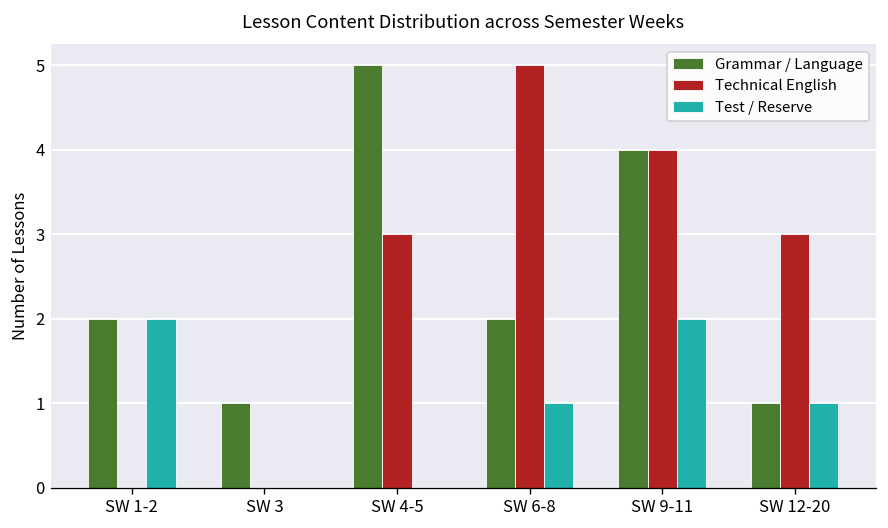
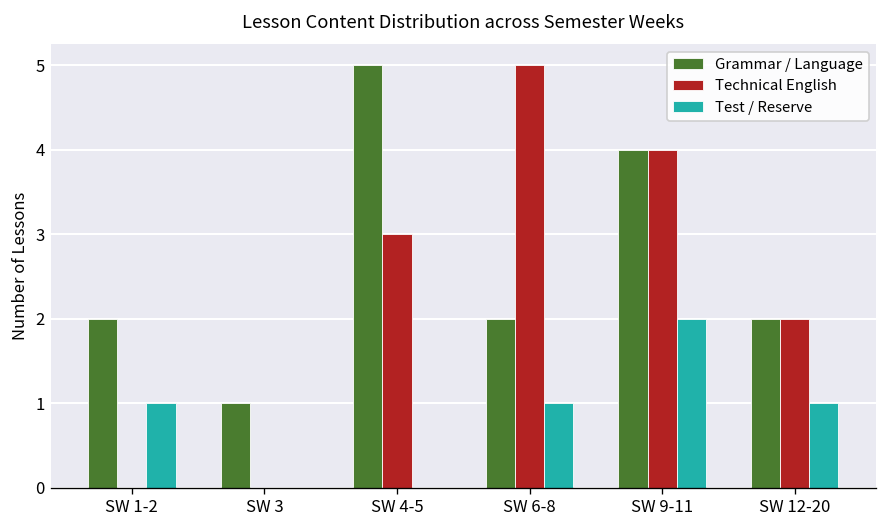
Test / Reserve, SW 1-2: 2 -> 1
Grammar / Language, SW 12-20: 1 -> 2
Technical English, SW 12-20: 3 -> 2
